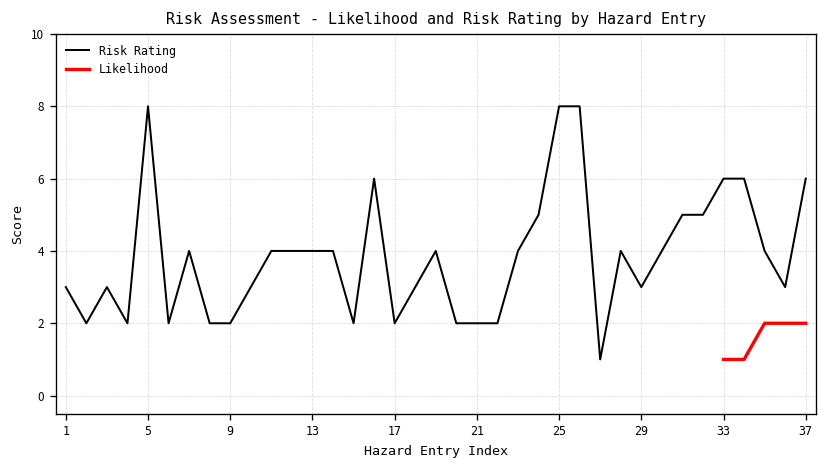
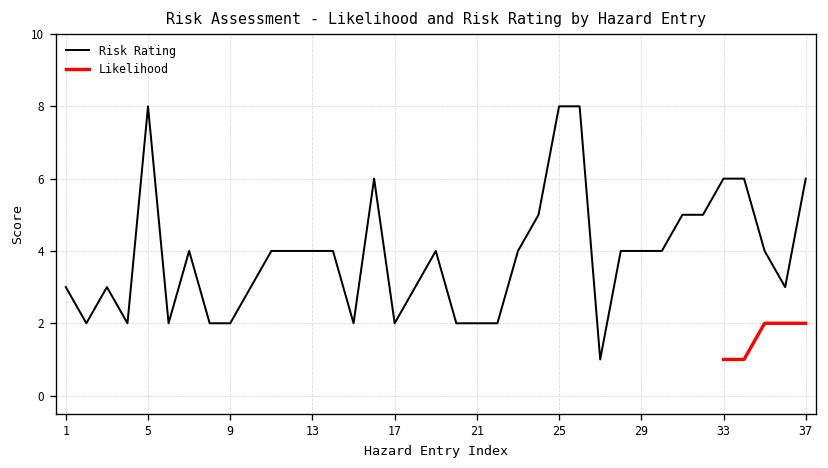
Risk Rating, 29: 3 -> 4
